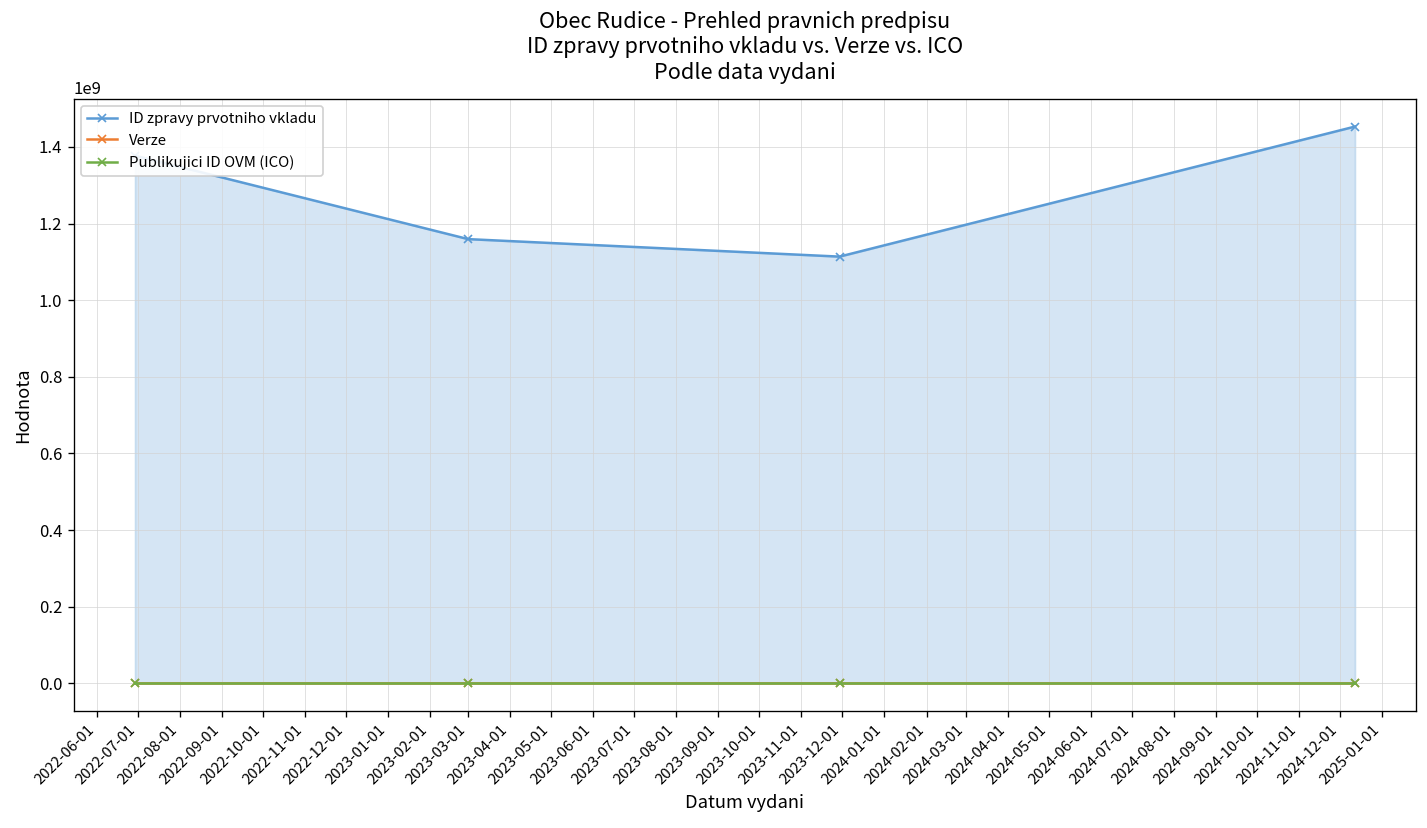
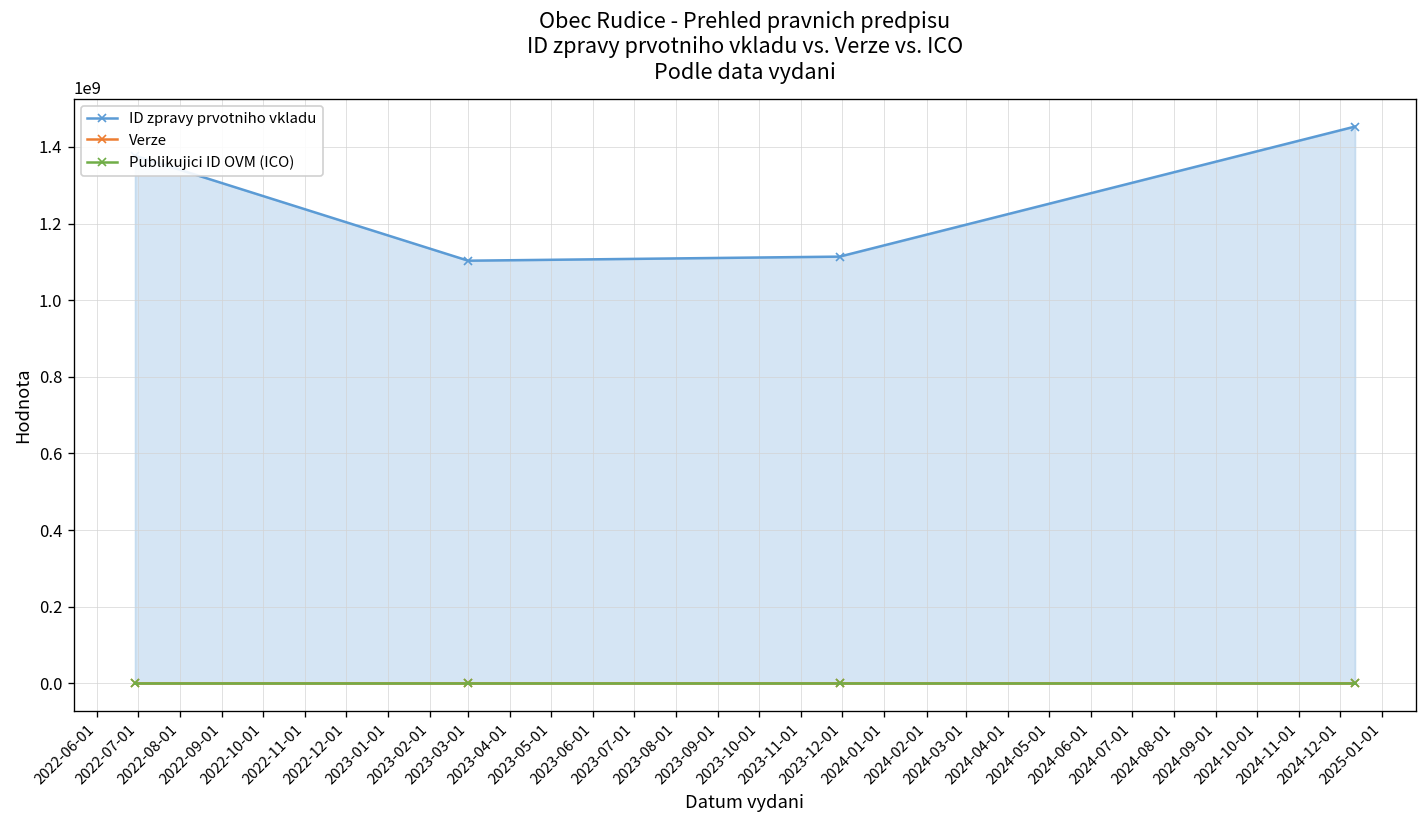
ID zpravy prvotniho vkladu, 2023-03-01: 1160000000 -> 1100000000
